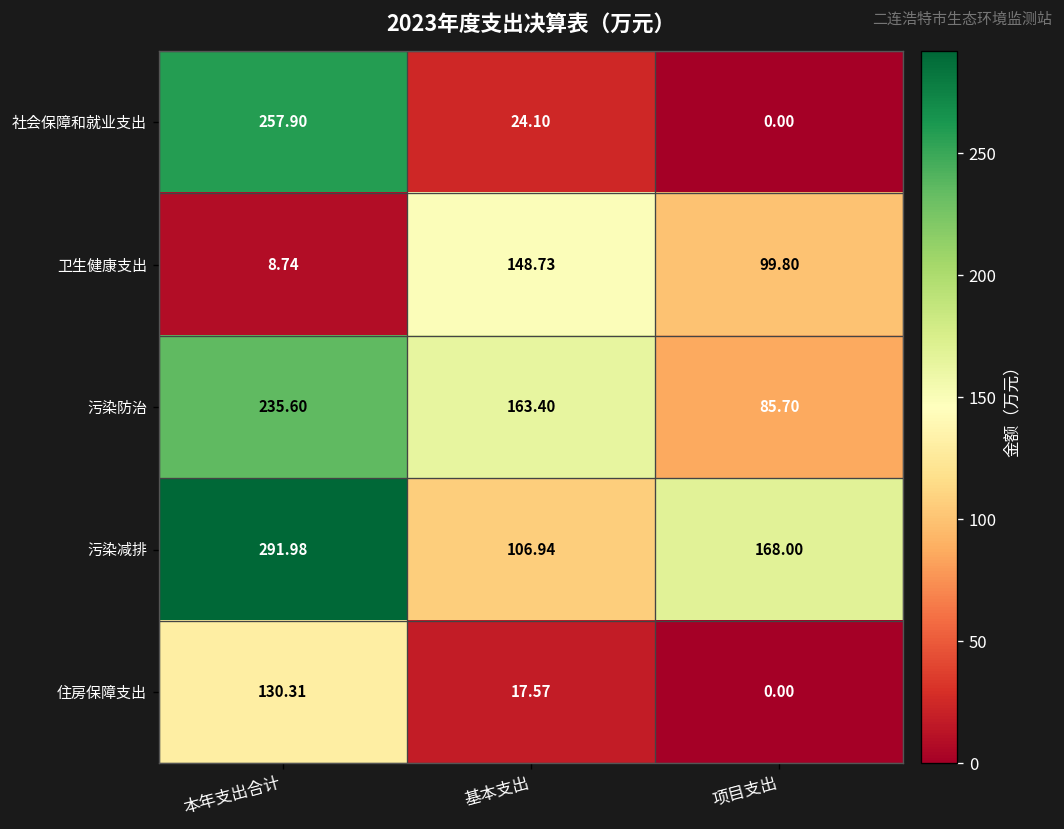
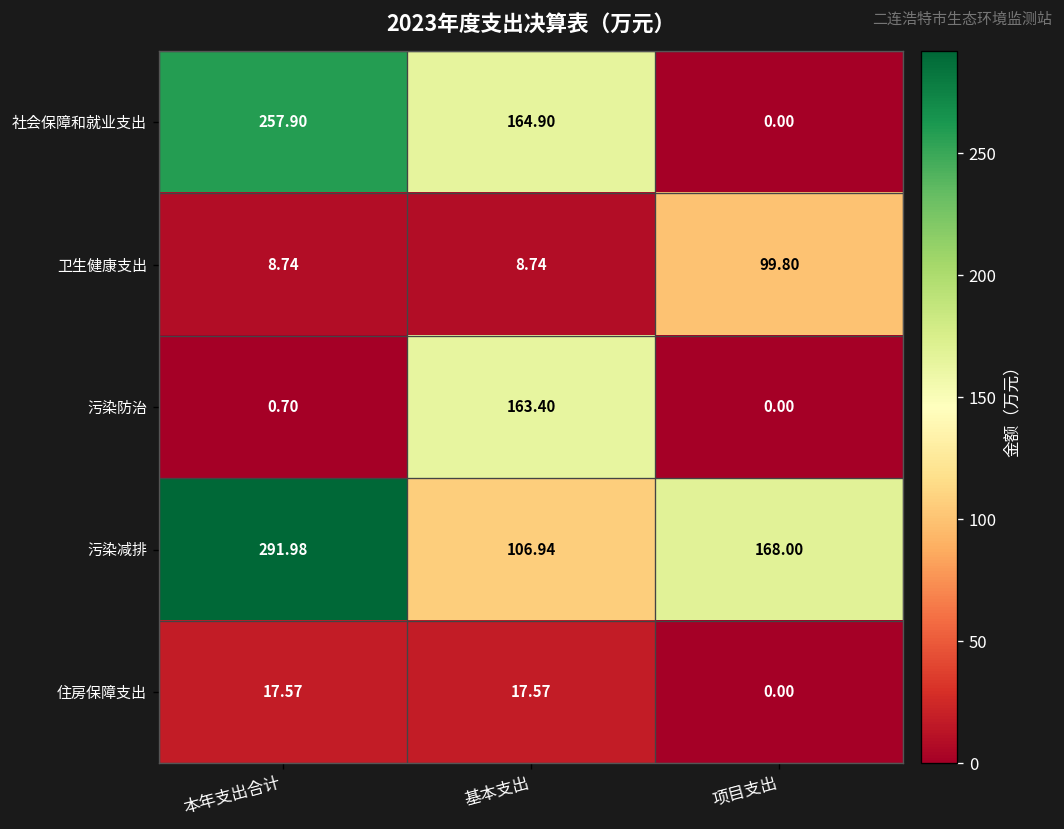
社会保障和就业支出, 基本支出: 24.10 -> 164.90
卫生健康支出, 基本支出: 148.73 -> 8.74
污染防治, 本年支出合计: 235.60 -> 0.70
污染防治, 项目支出: 85.70 -> 0.00
住房保障支出, 本年支出合计: 130.31 -> 17.57
